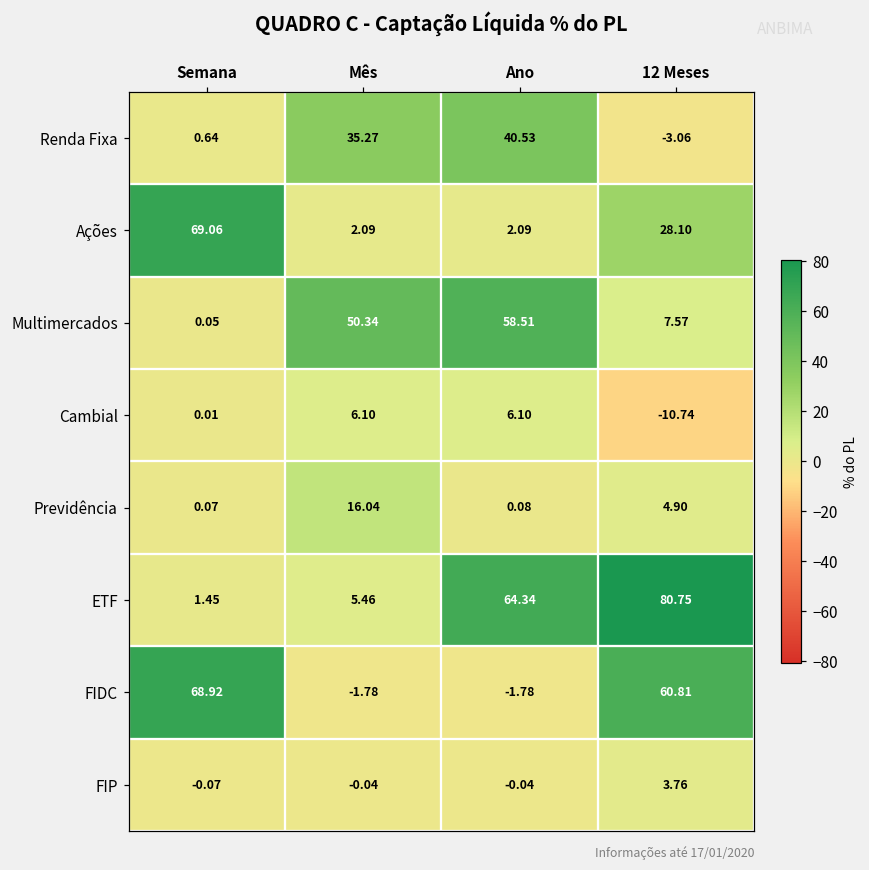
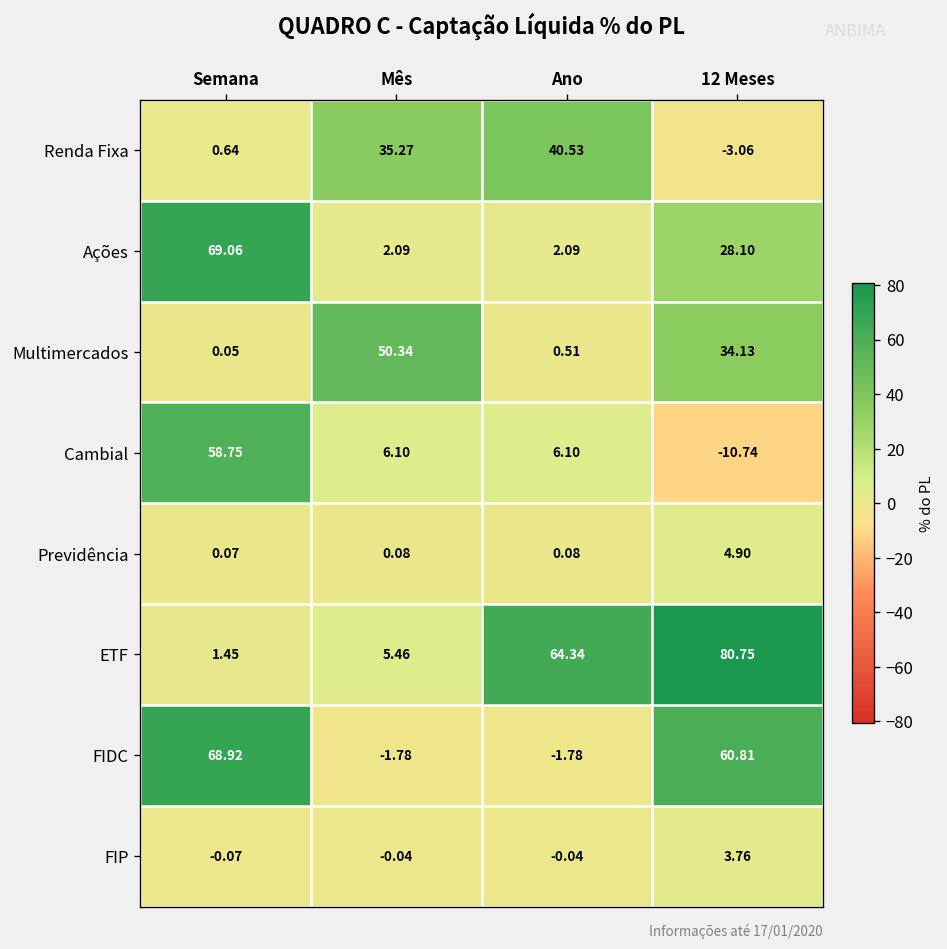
Multimercados, Ano: 58.51 -> 0.51
Multimercados, 12 Meses: 7.57 -> 34.13
Cambial, Semana: 0.01 -> 58.75
Previdência, Mês: 16.04 -> 0.08
